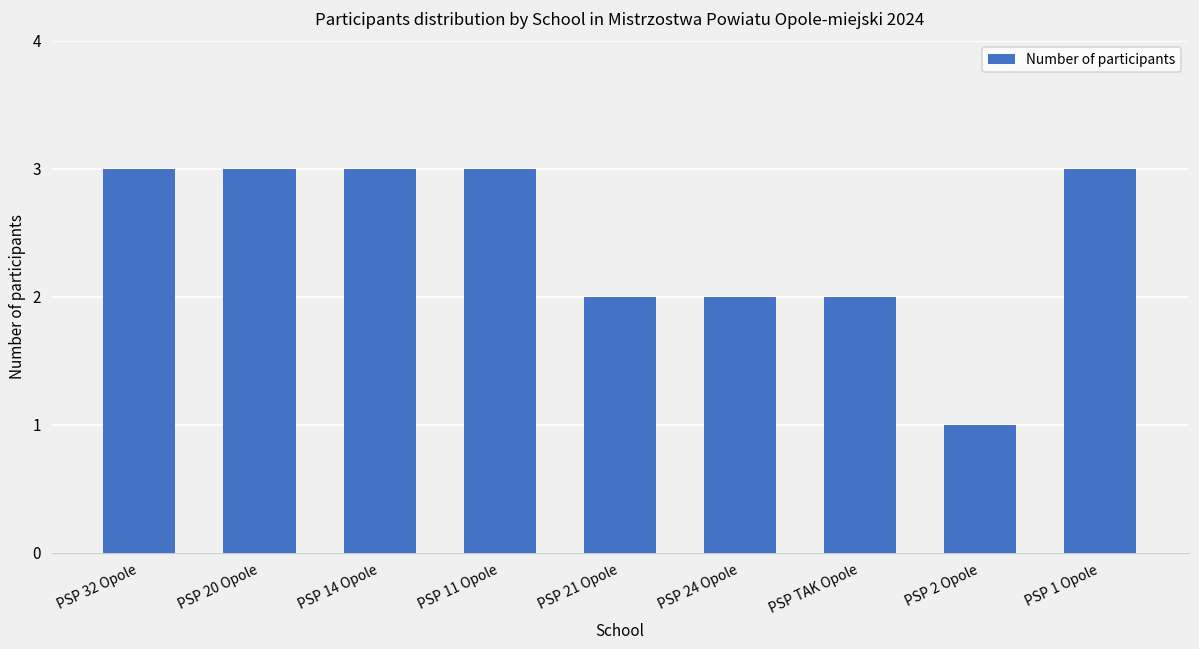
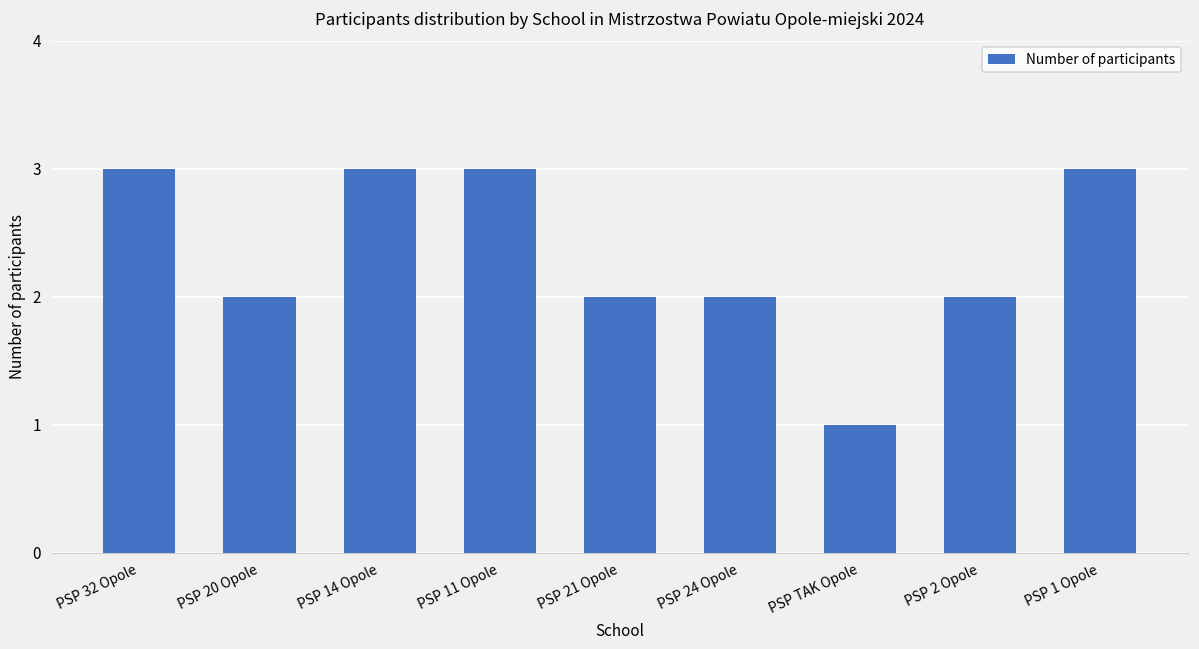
PSP 20 Opole: 3 -> 2
PSP TAK Opole: 2 -> 1
PSP 2 Opole: 1 -> 2
